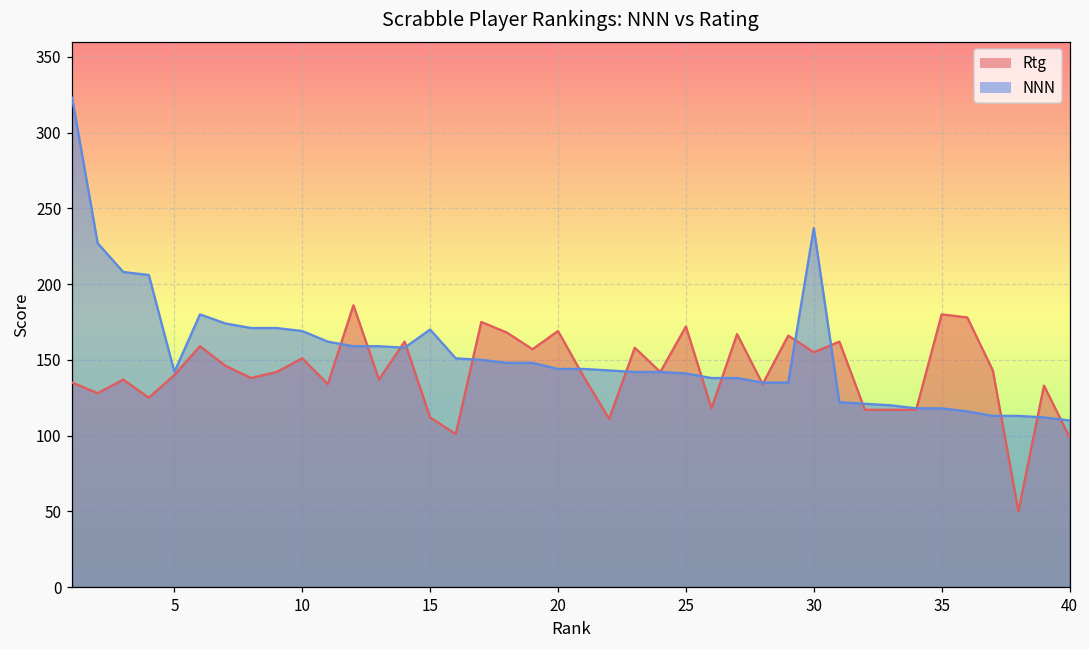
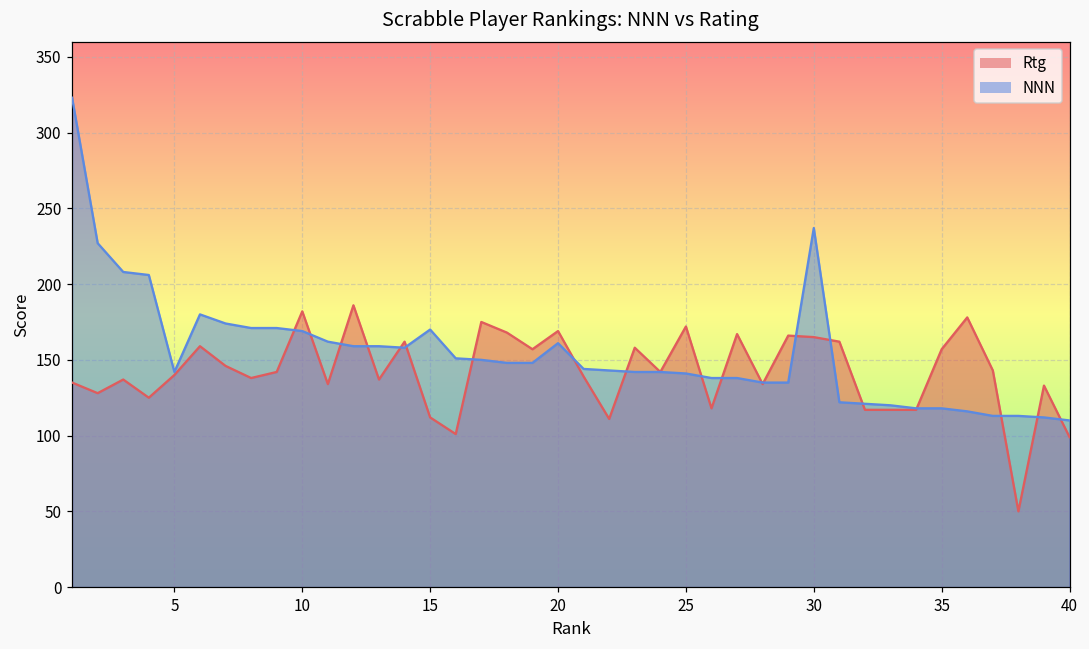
Rtg, 10: 151 -> 182
NNN, 20: 144 -> 161
Rtg, 30: 155 -> 165
Rtg, 35: 180 -> 157
